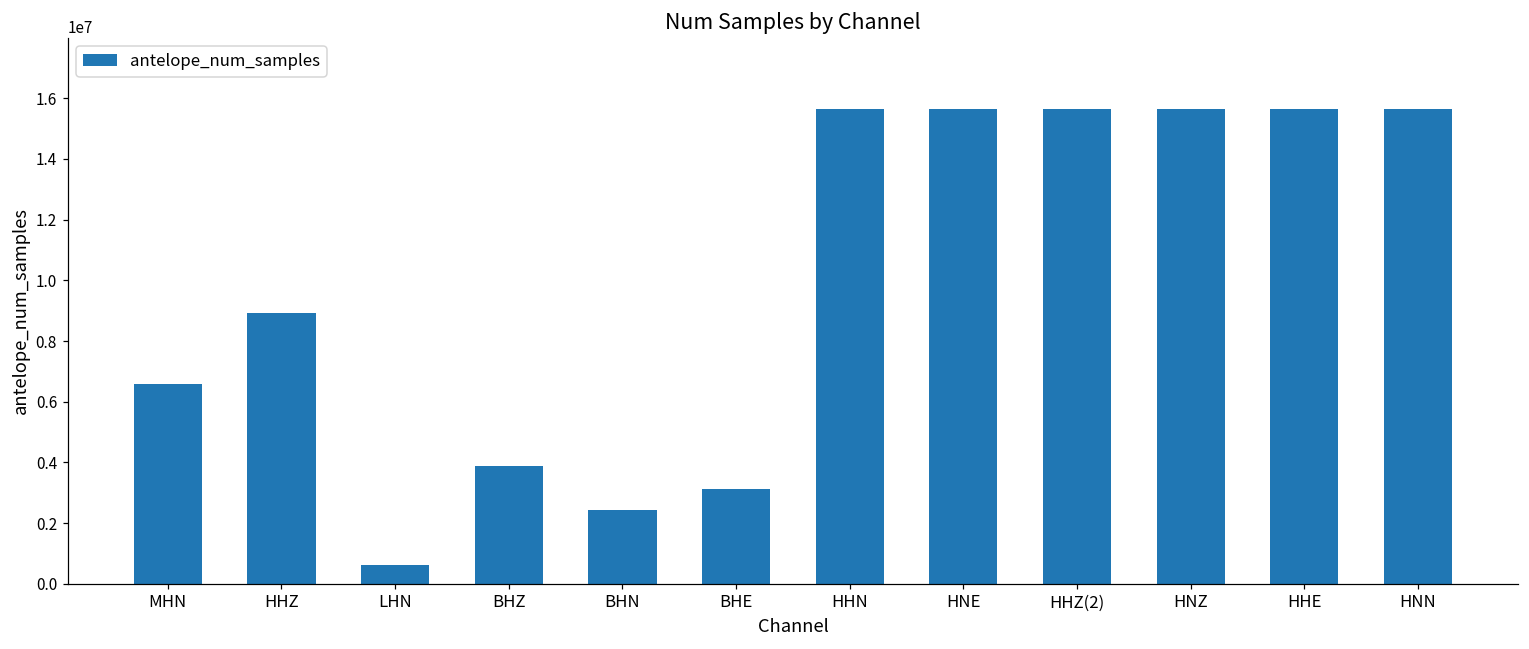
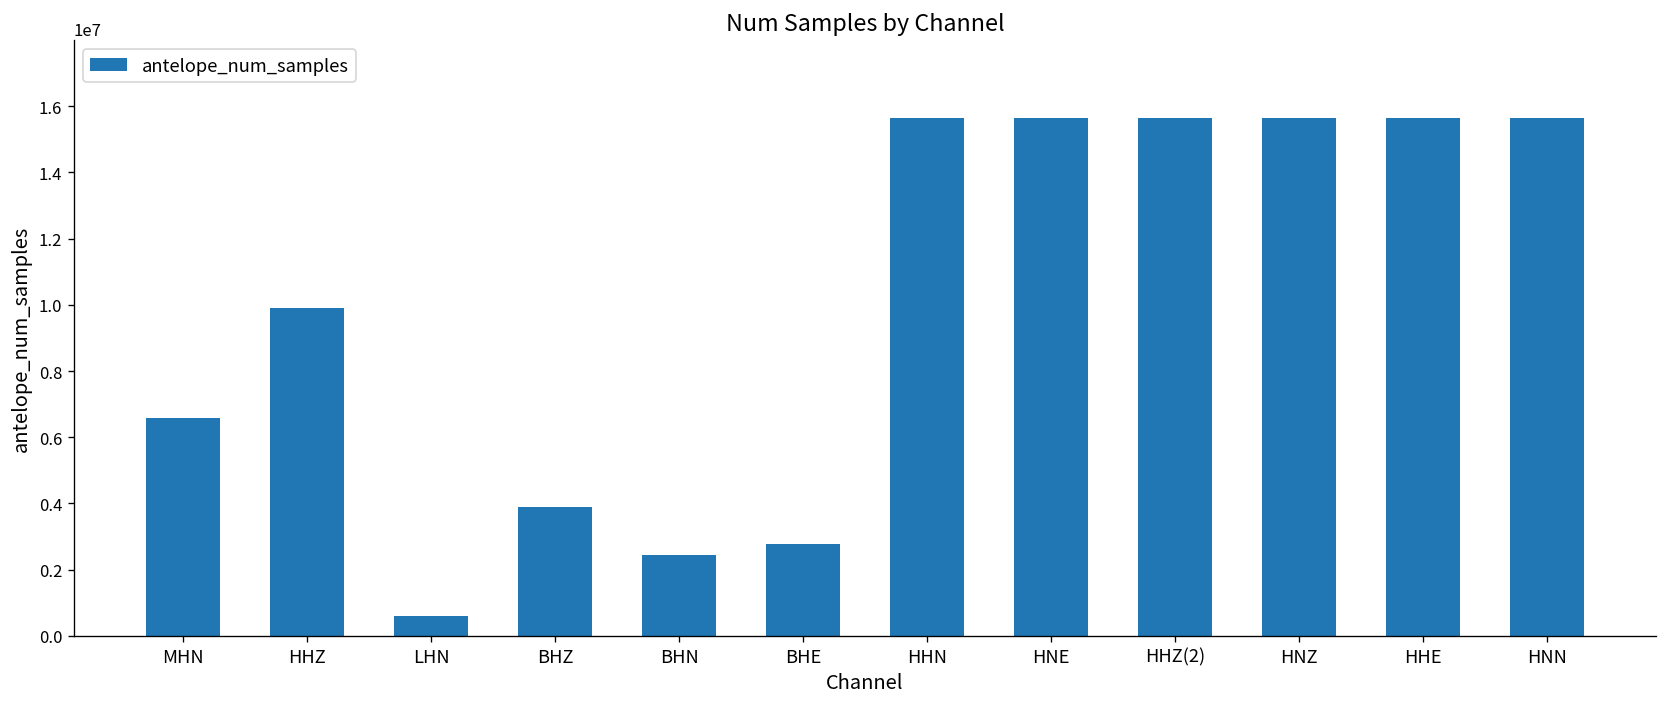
HHZ: 8900000 -> 9900000
BHE: 3100000 -> 2800000
